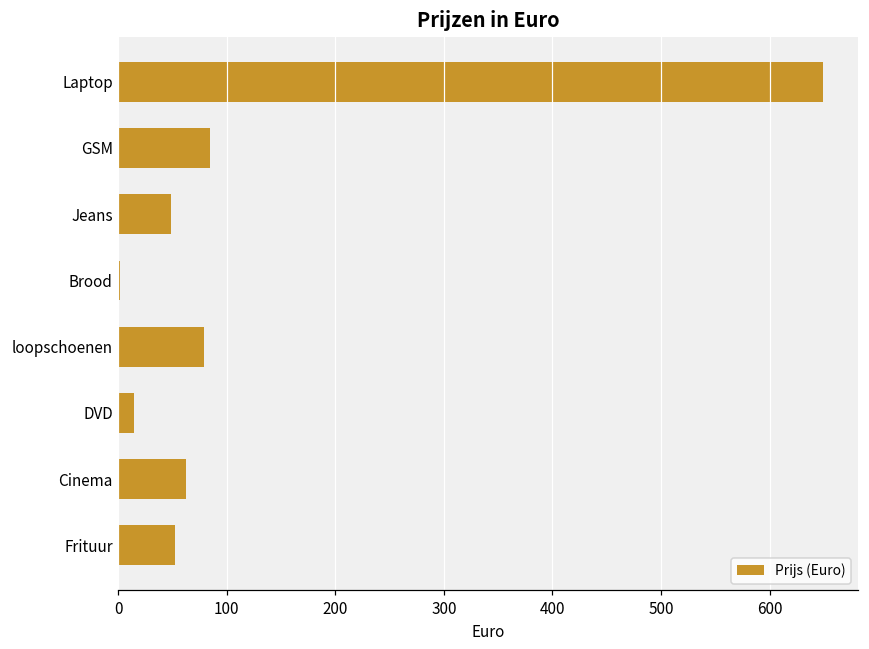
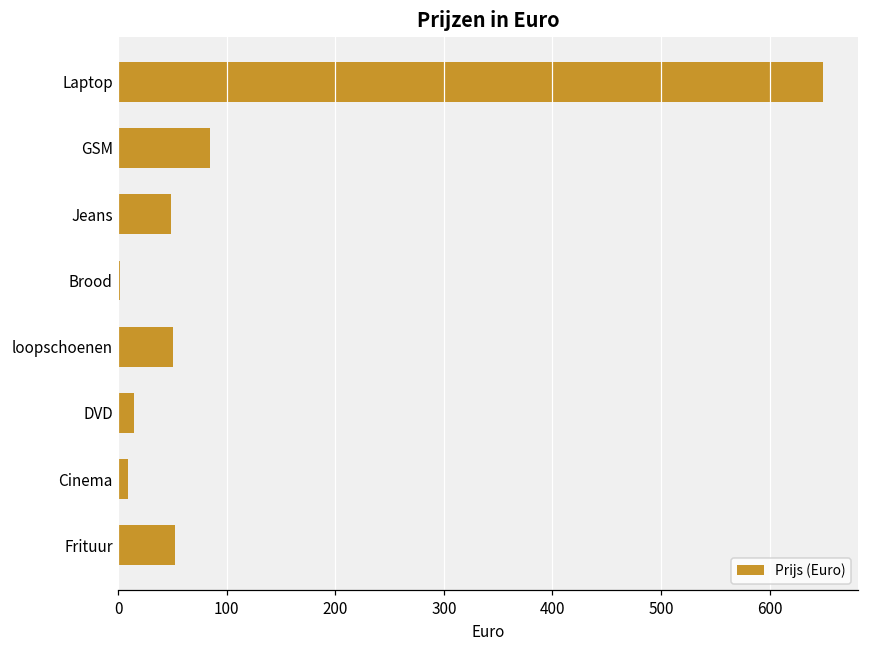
loopschoenen: 80 -> 50
Cinema: 60 -> 10
